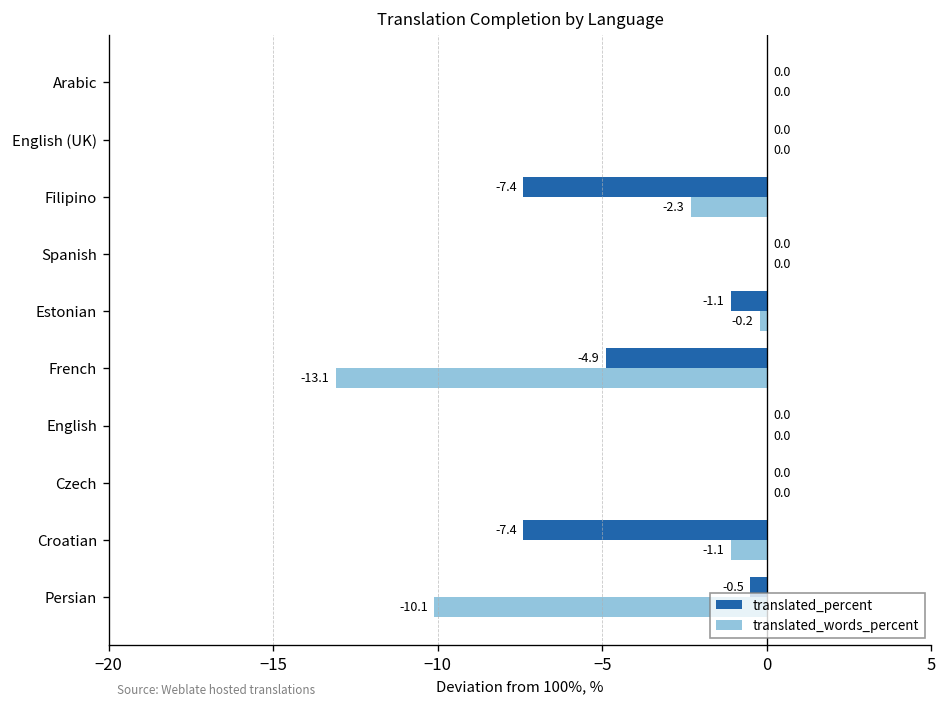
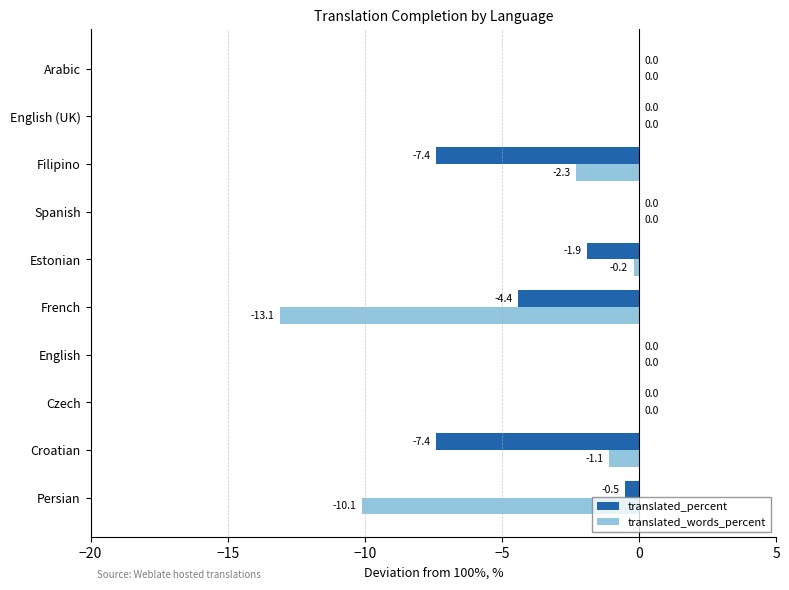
translated_percent, Estonian: -1.1 -> -1.9
translated_percent, French: -4.9 -> -4.4
